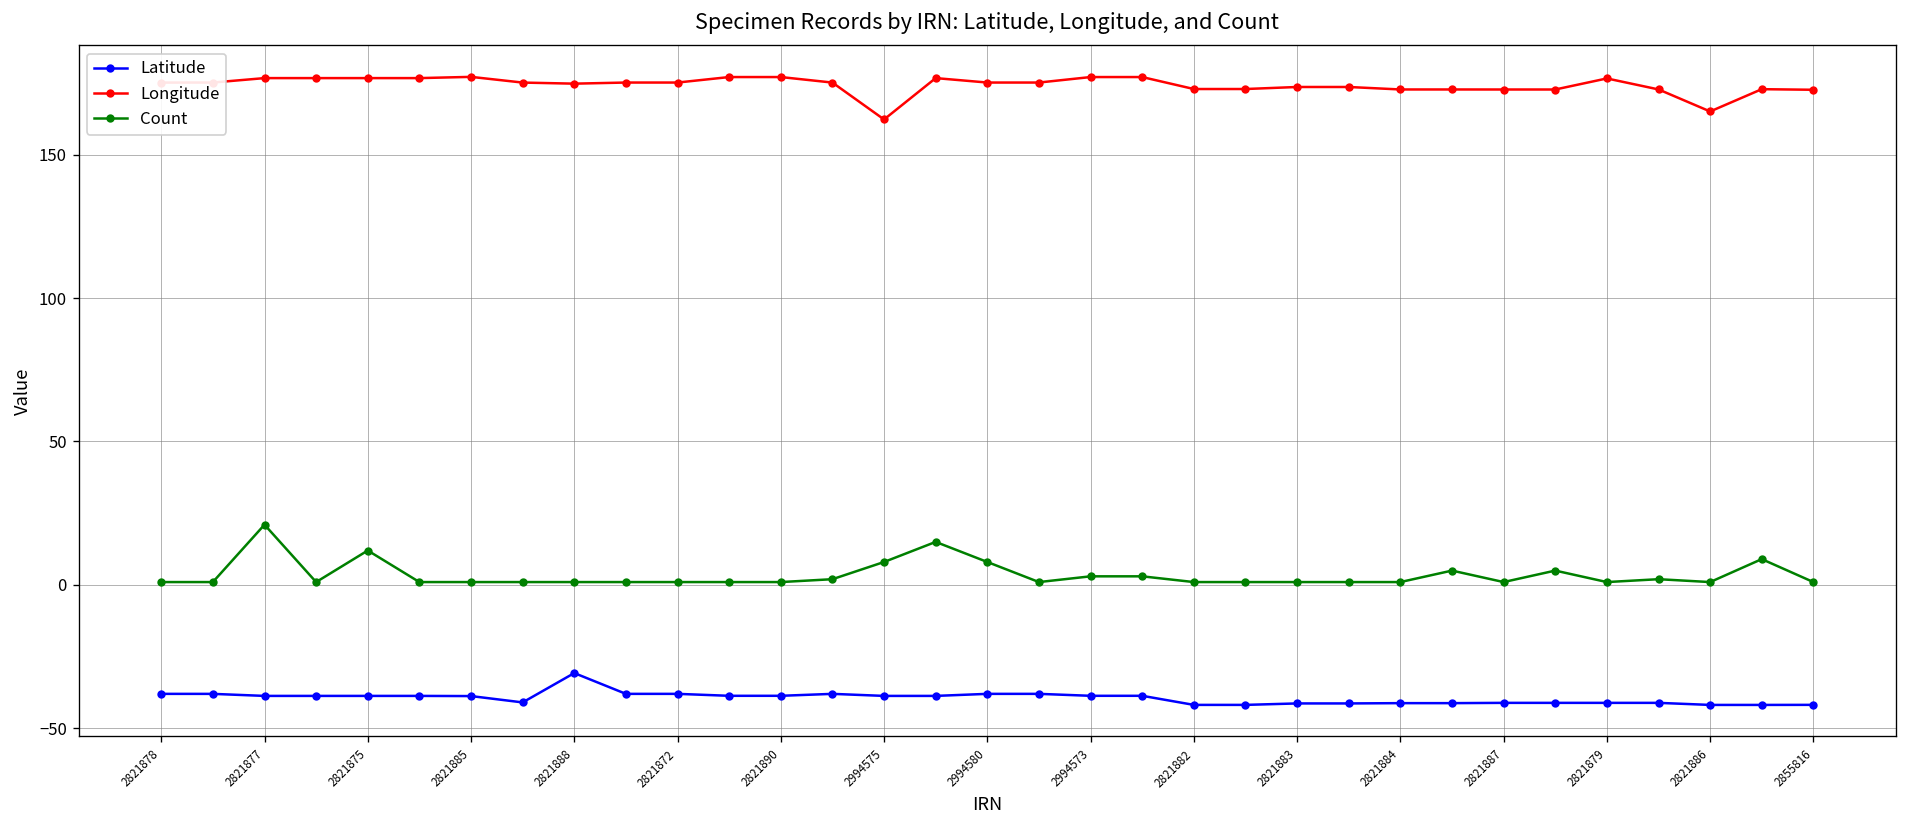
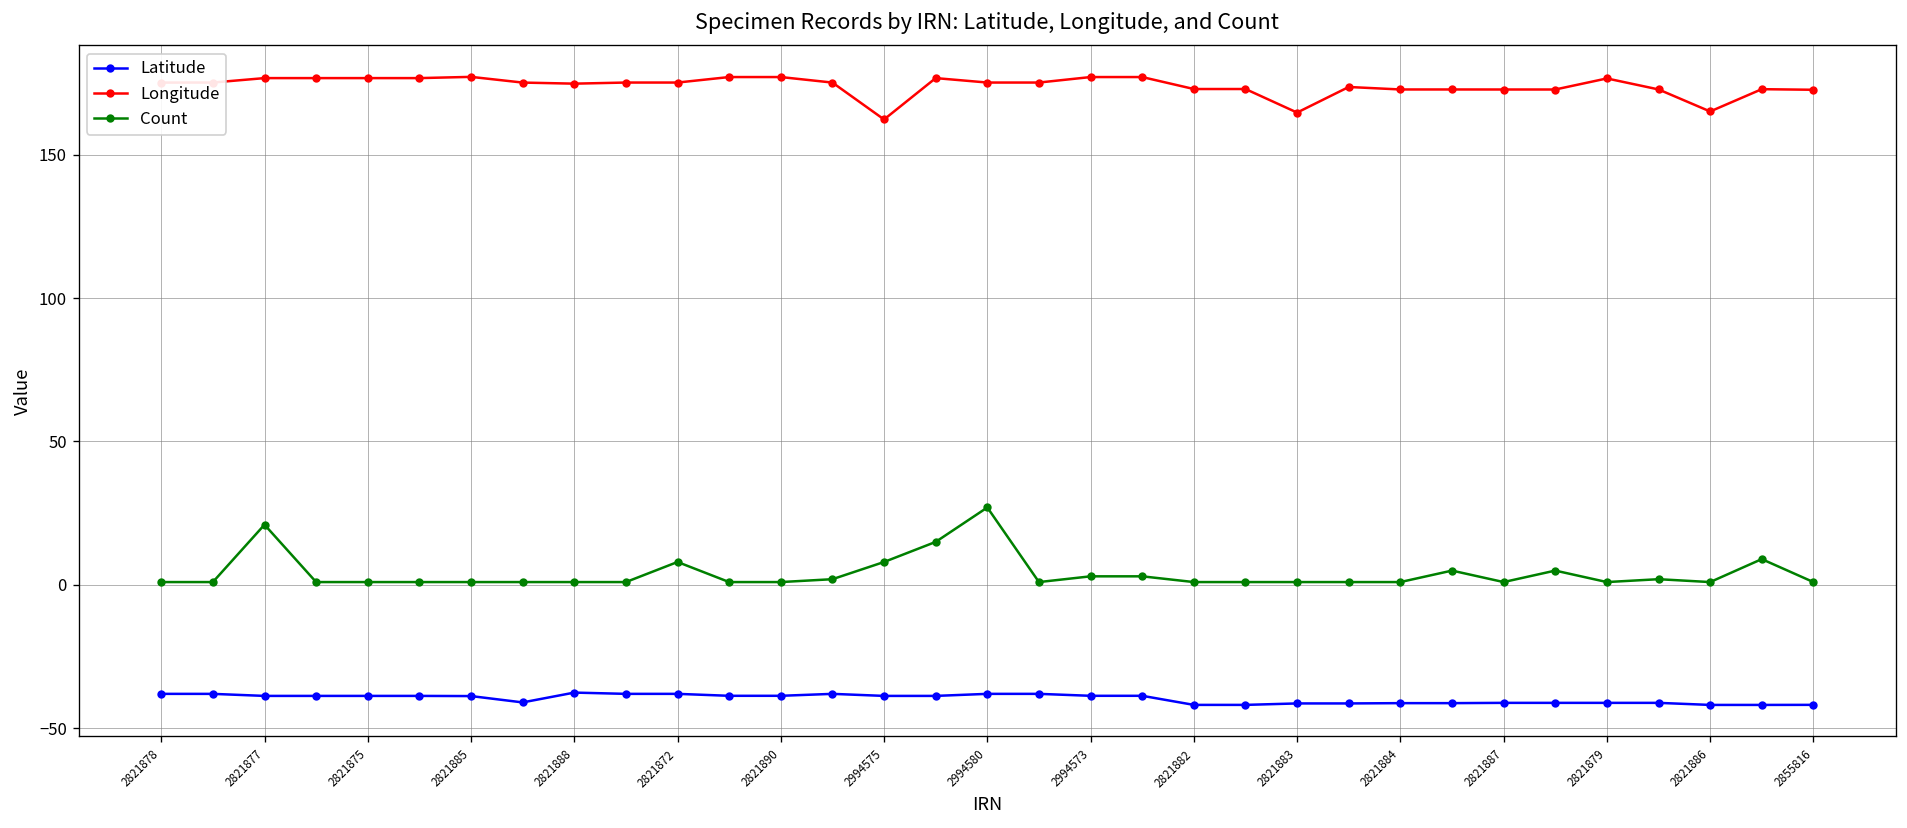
Count, 2821875: 12 -> 1
Latitude, 2821888: -31 -> -38
Count, 2821872: 1 -> 8
Count, 2994580: 8 -> 27
Longitude, 2821883: 174 -> 165
